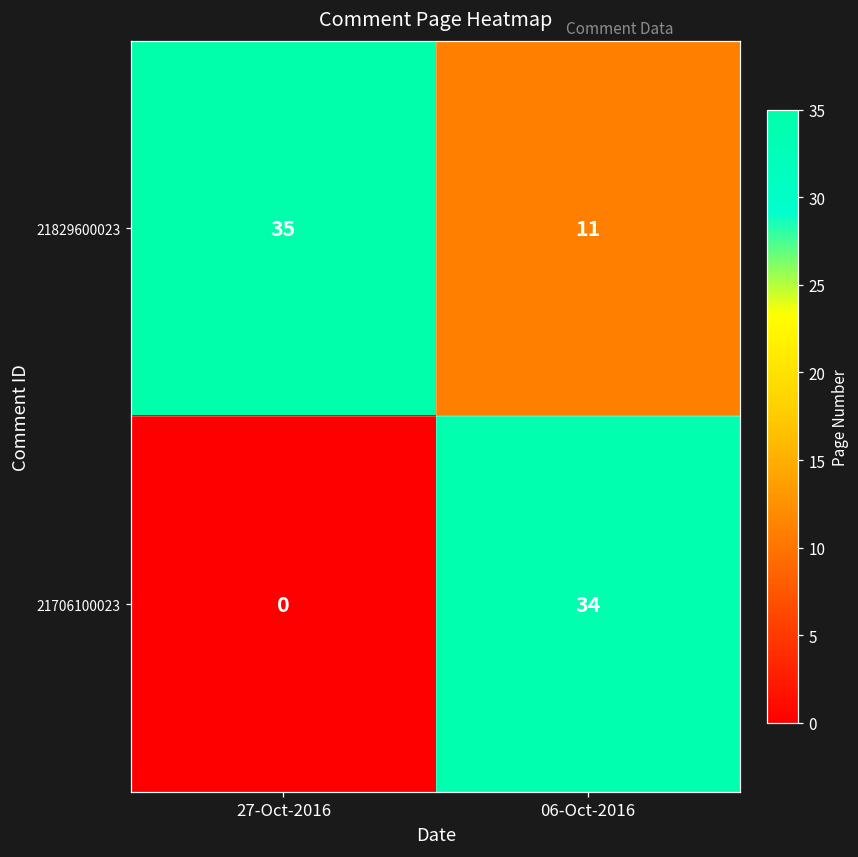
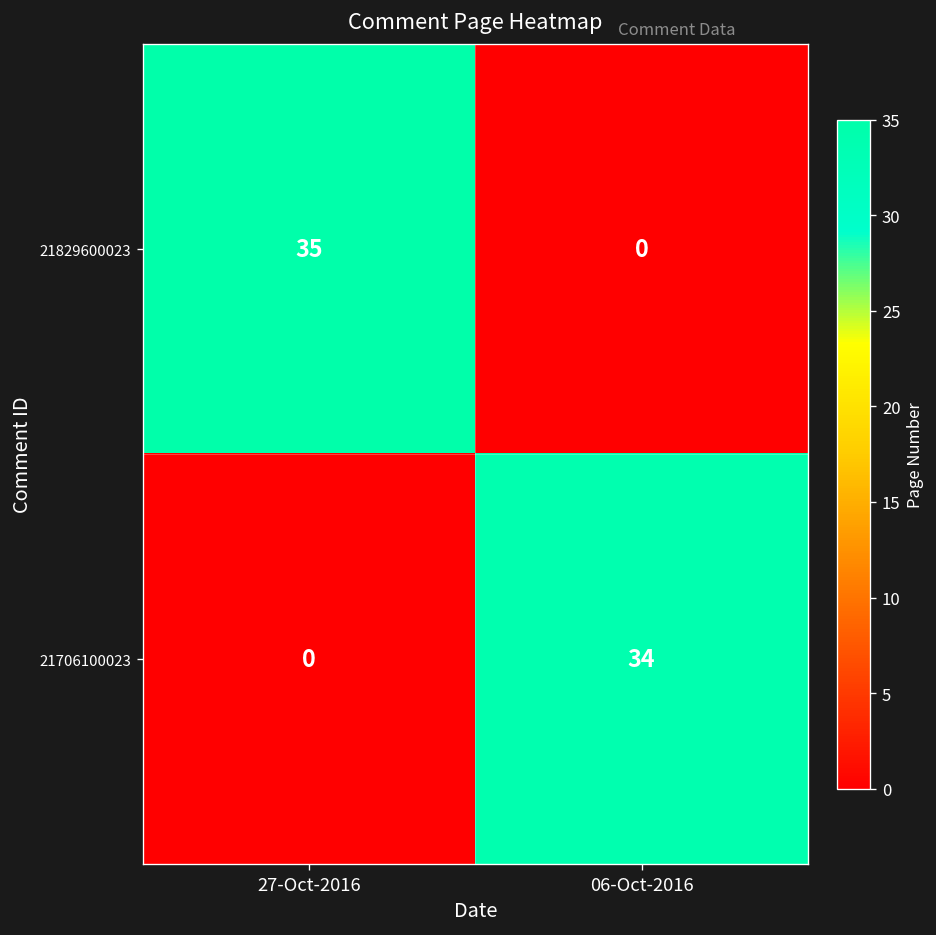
21829600023, 06-Oct-2016: 11 -> 0
